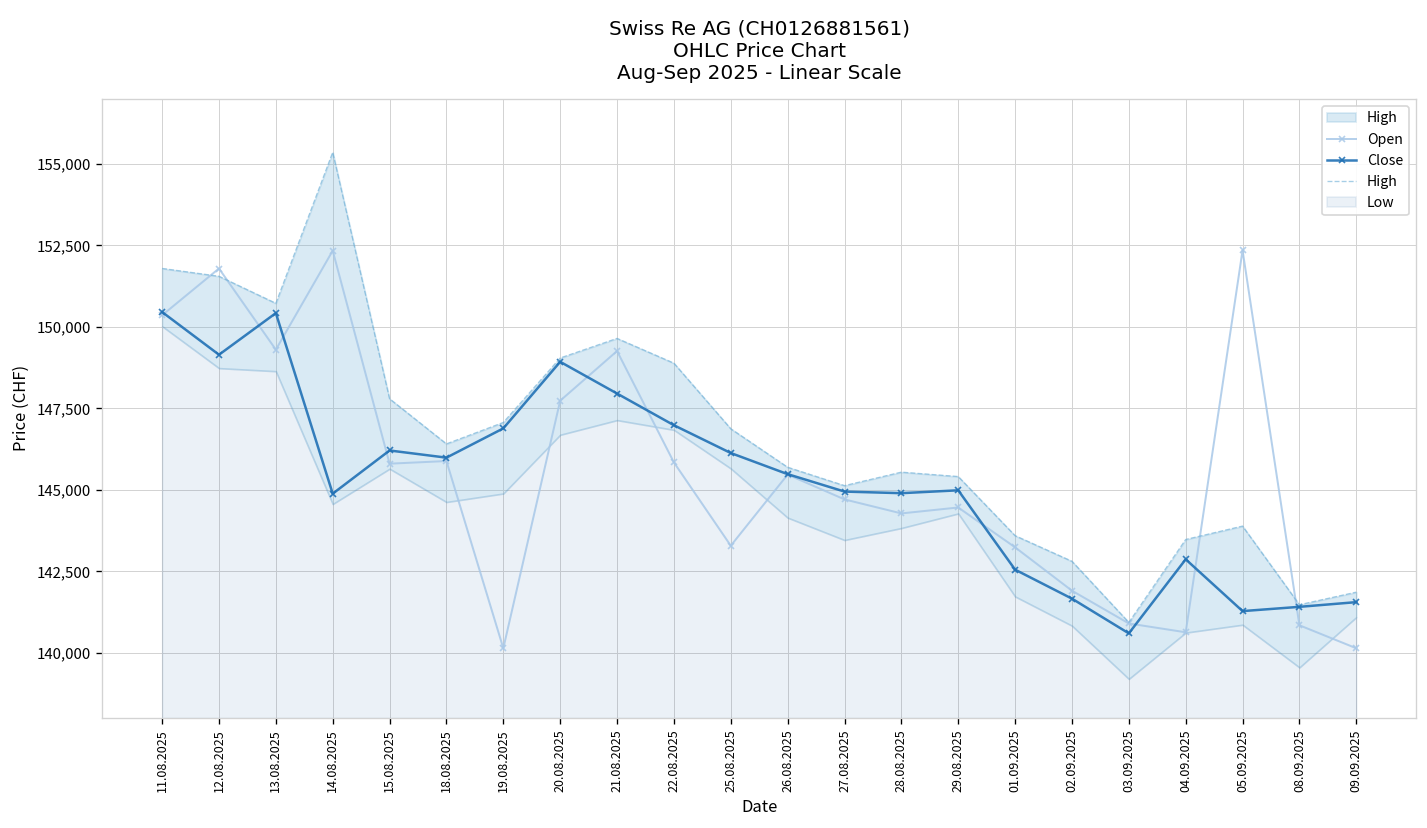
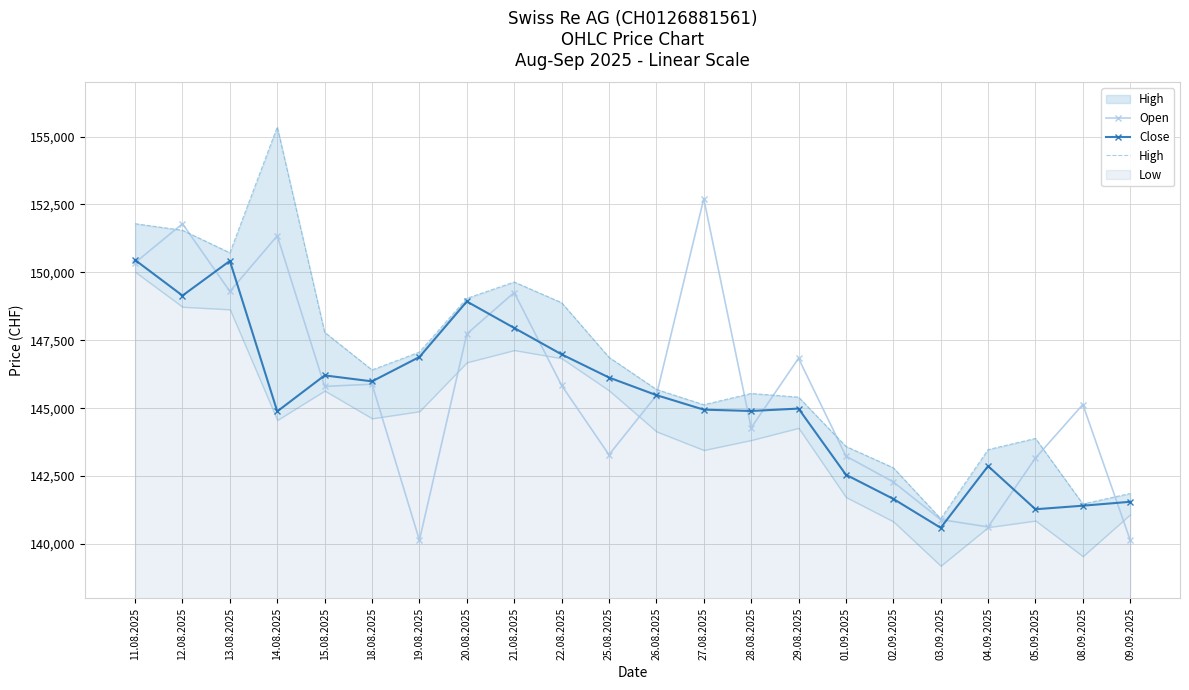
Open, 14.08.2025: 152,300 -> 151,300
Open, 27.08.2025: 144,700 -> 152,700
Open, 29.08.2025: 144,500 -> 146,800
Open, 02.09.2025: 141,900 -> 142,300
Open, 05.09.2025: 152,300 -> 143,200
Open, 08.09.2025: 140,800 -> 145,100
